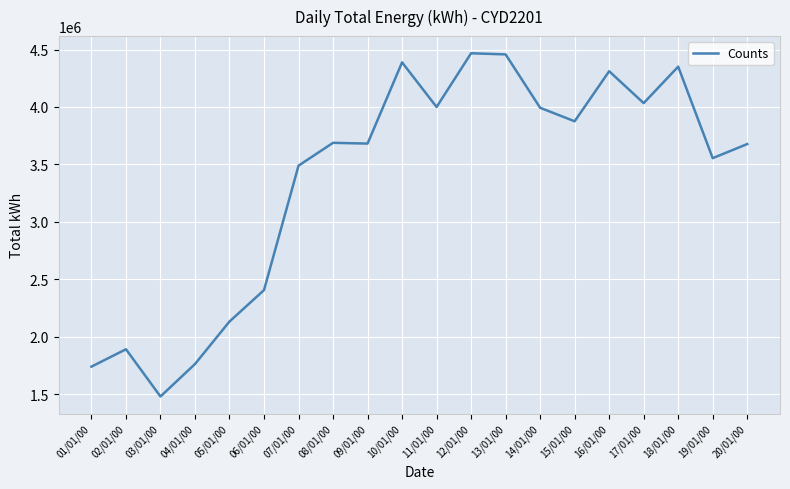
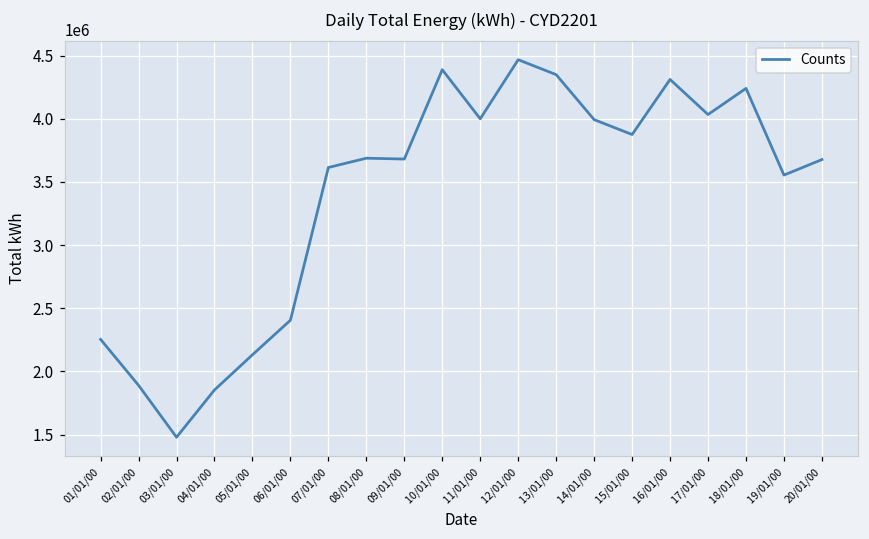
01/01/00: 1740000 -> 2250000
04/01/00: 1760000 -> 1850000
07/01/00: 3490000 -> 3610000
13/01/00: 4460000 -> 4350000
18/01/00: 4350000 -> 4240000
